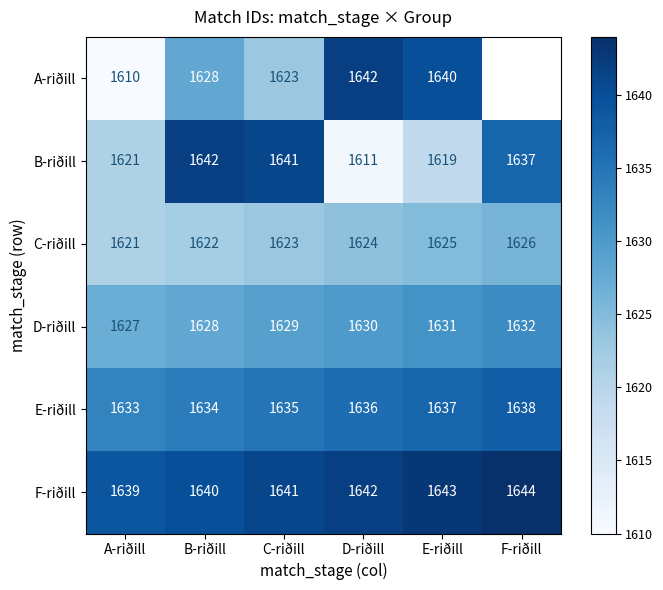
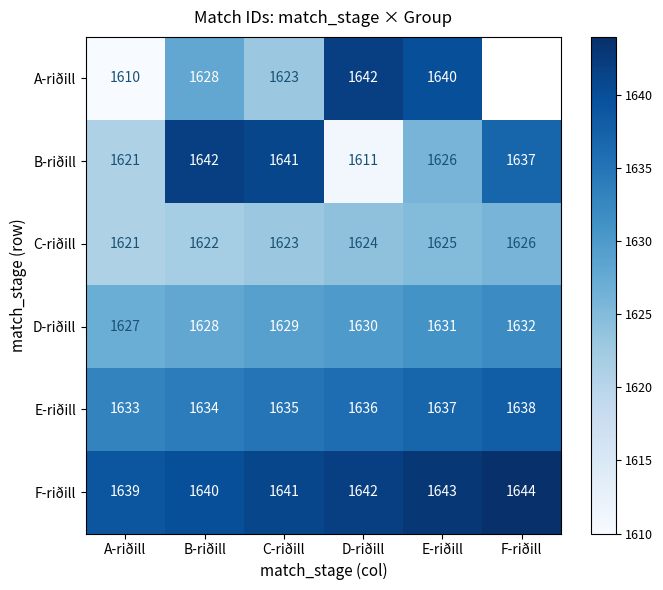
B-riðill, E-riðill: 1619 -> 1626
